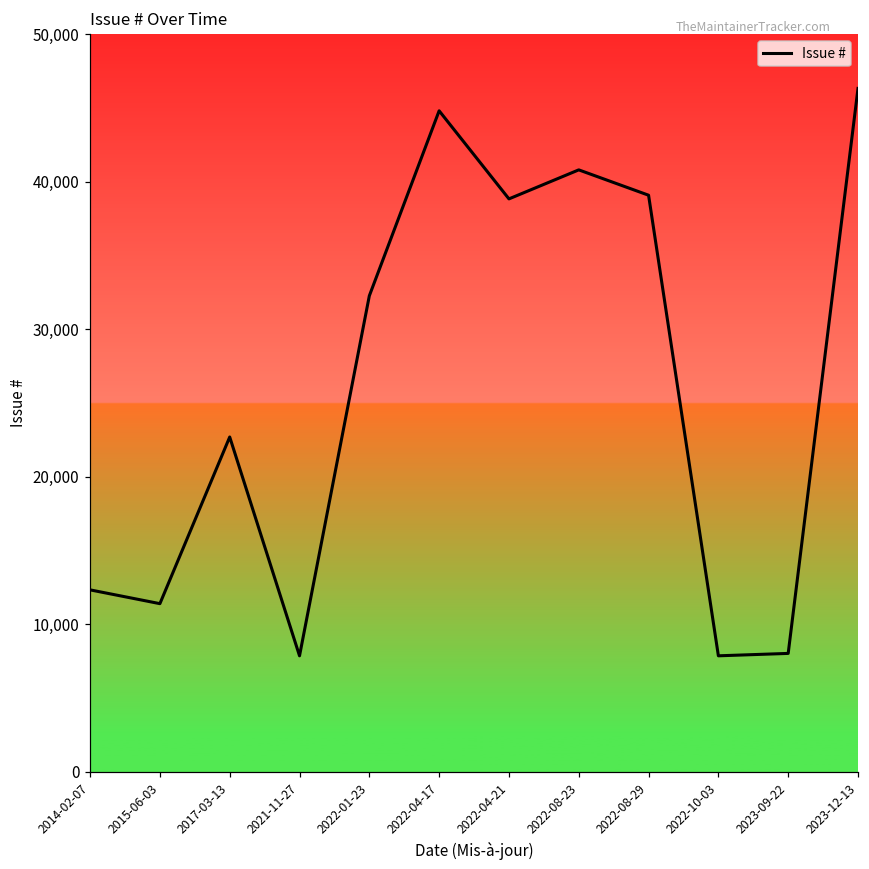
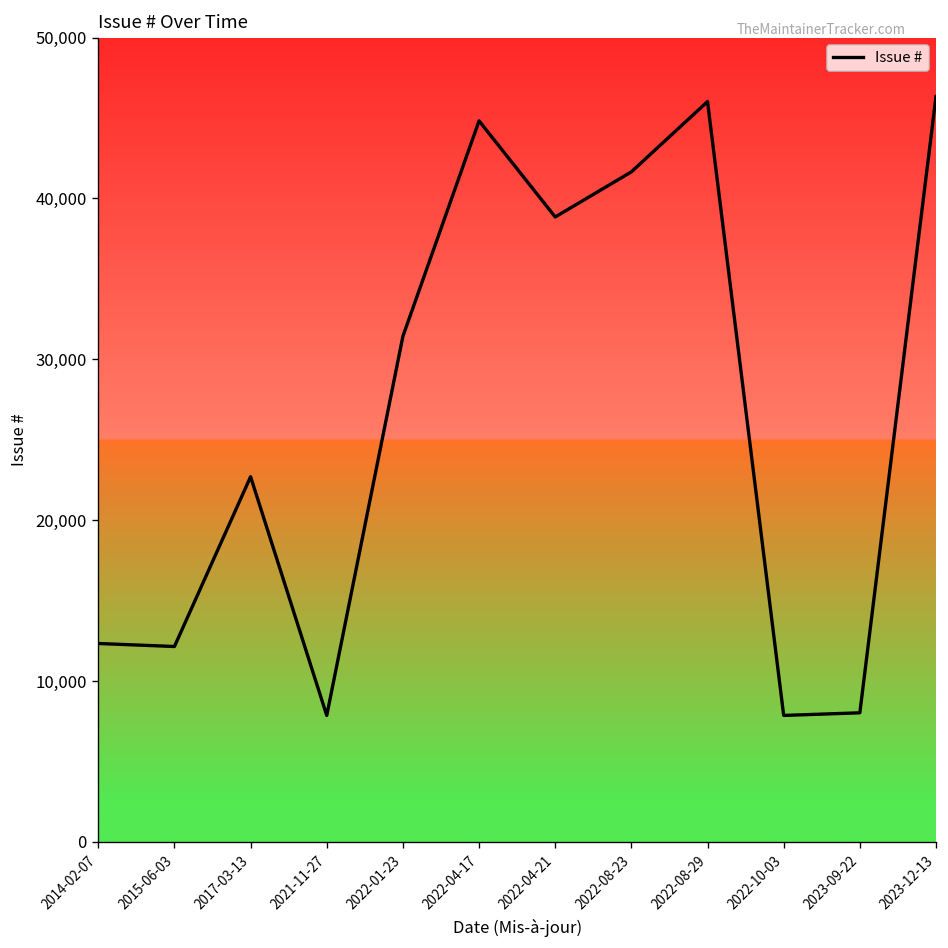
2015-06-03: 11,400 -> 12,100
2022-01-23: 32,300 -> 31,400
2022-08-23: 40,800 -> 41,700
2022-08-29: 39,100 -> 46,000
